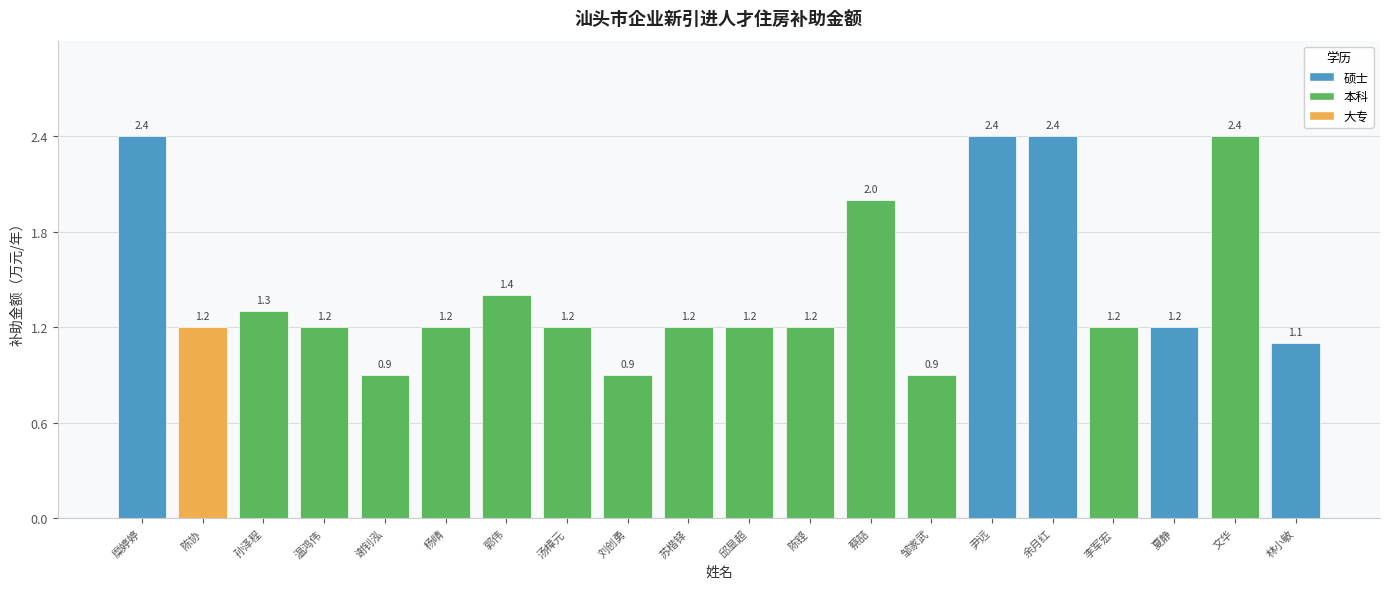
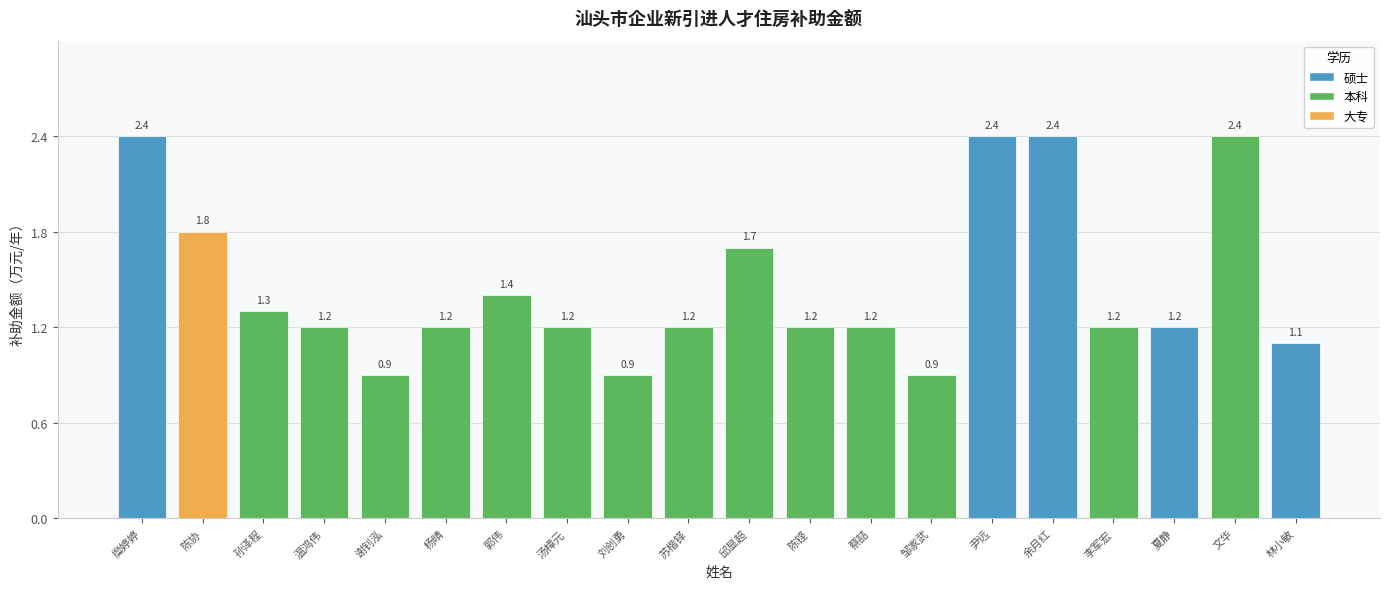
陈协: 1.2 -> 1.8
邱显超: 1.2 -> 1.7
蔡喆: 2.0 -> 1.2
